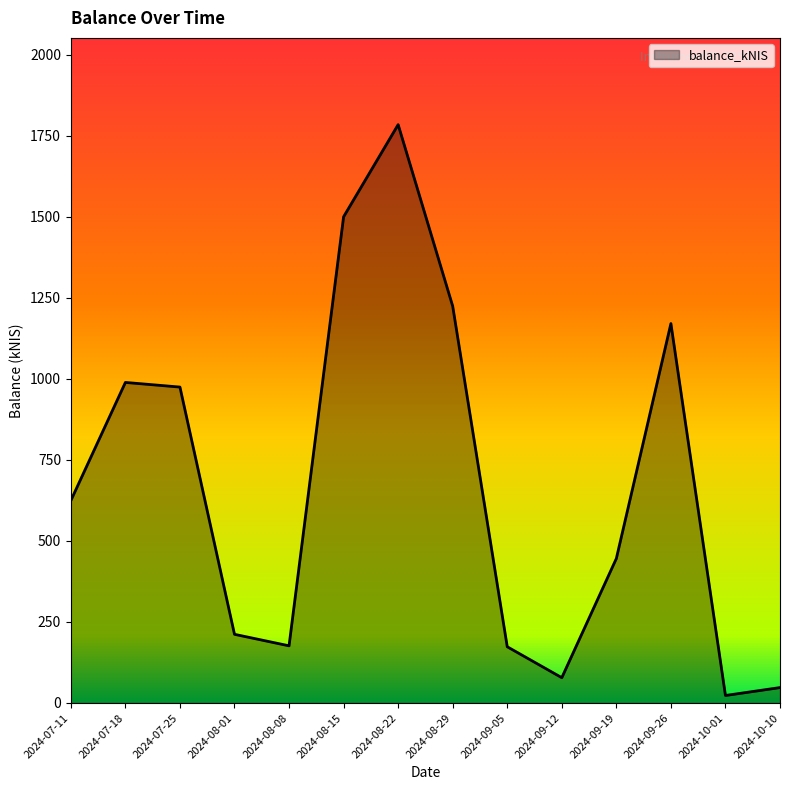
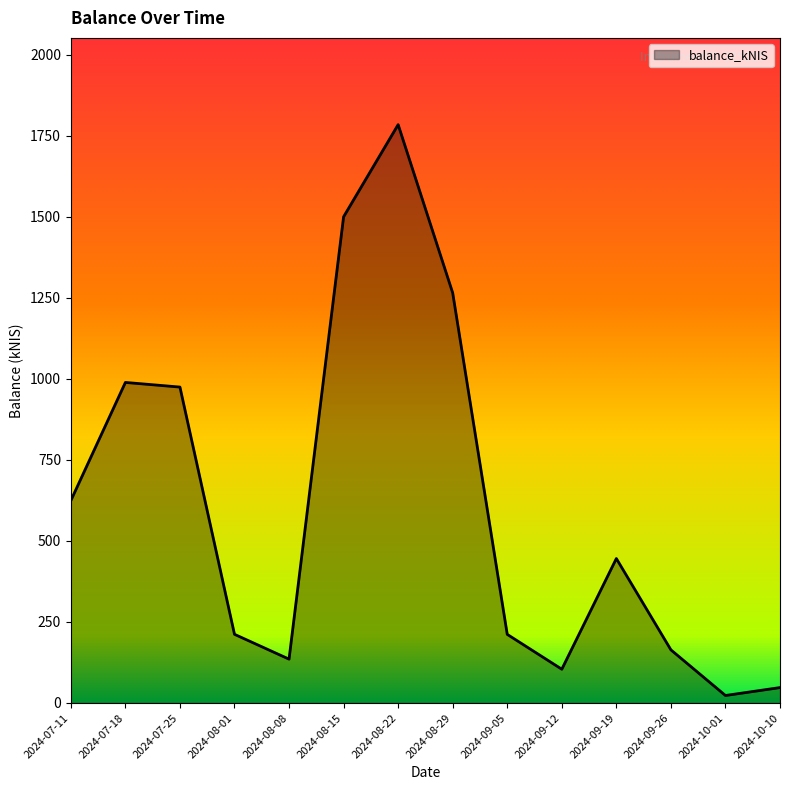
2024-08-08: 180 -> 140
2024-08-29: 1220 -> 1270
2024-09-05: 170 -> 210
2024-09-12: 80 -> 100
2024-09-26: 1170 -> 160
